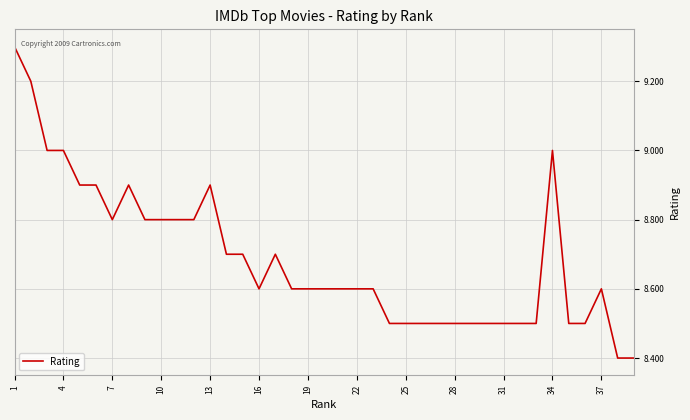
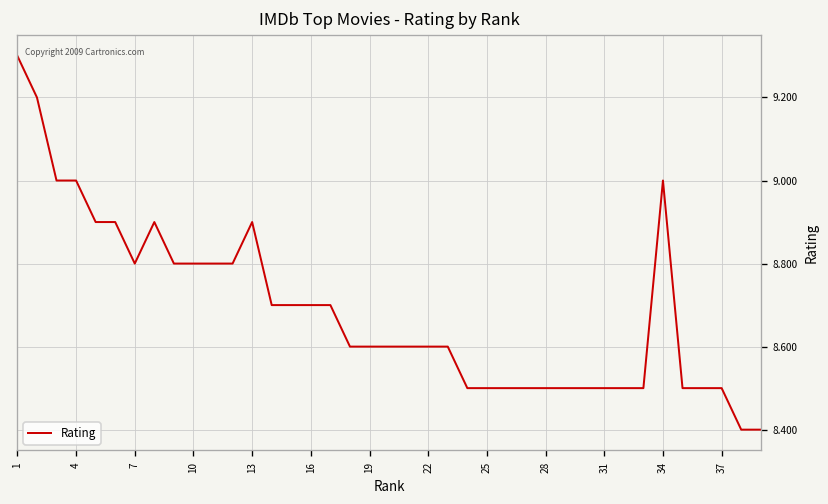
16: 8.6 -> 8.7
37: 8.6 -> 8.5
